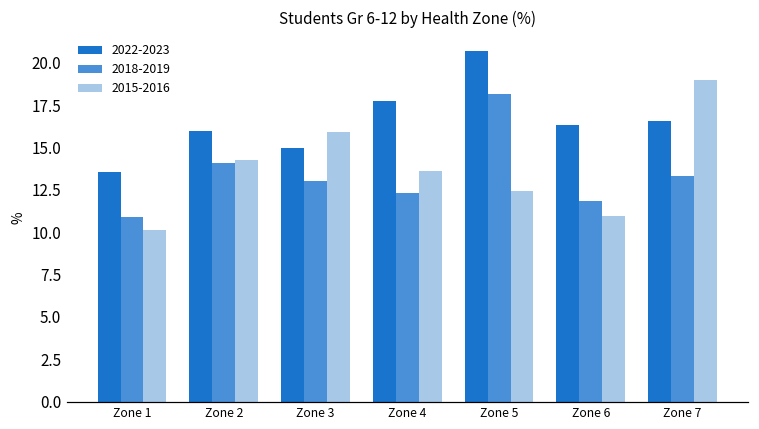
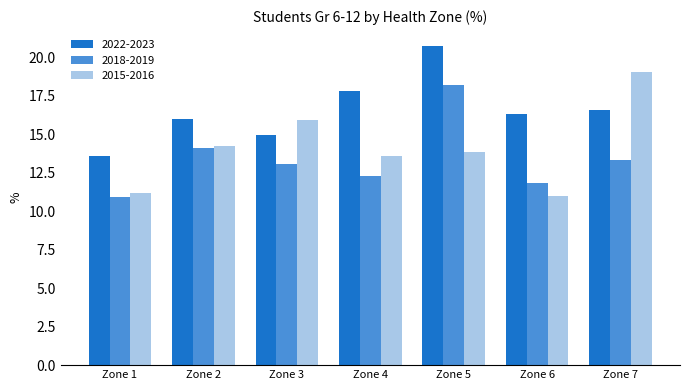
2015-2016, Zone 1: 10.1 -> 11.2
2015-2016, Zone 5: 12.4 -> 13.8
